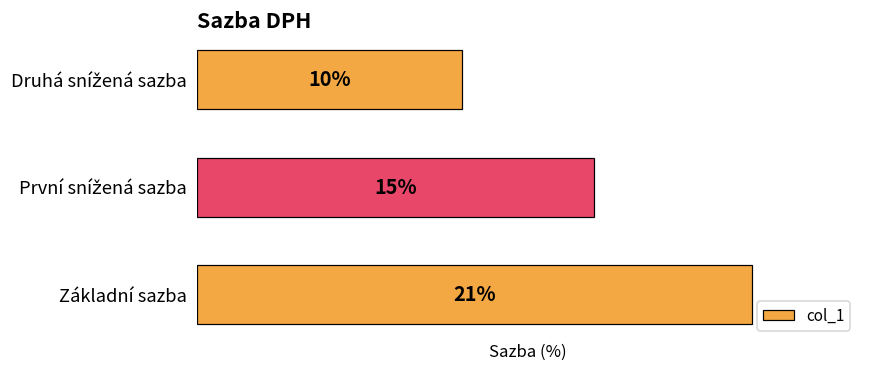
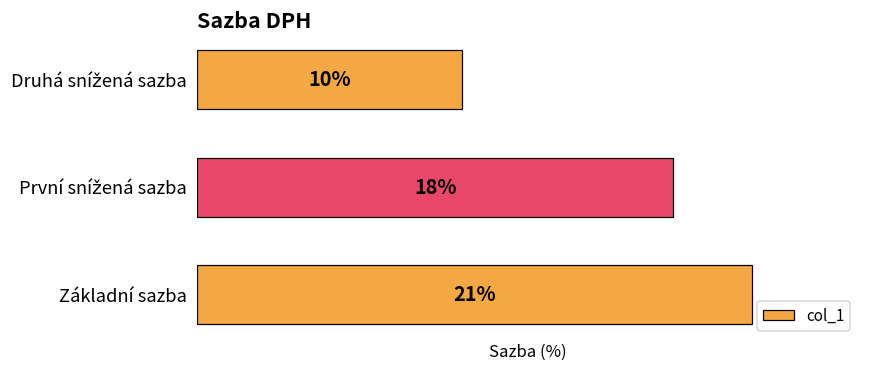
První snížená sazba: 15% -> 18%
